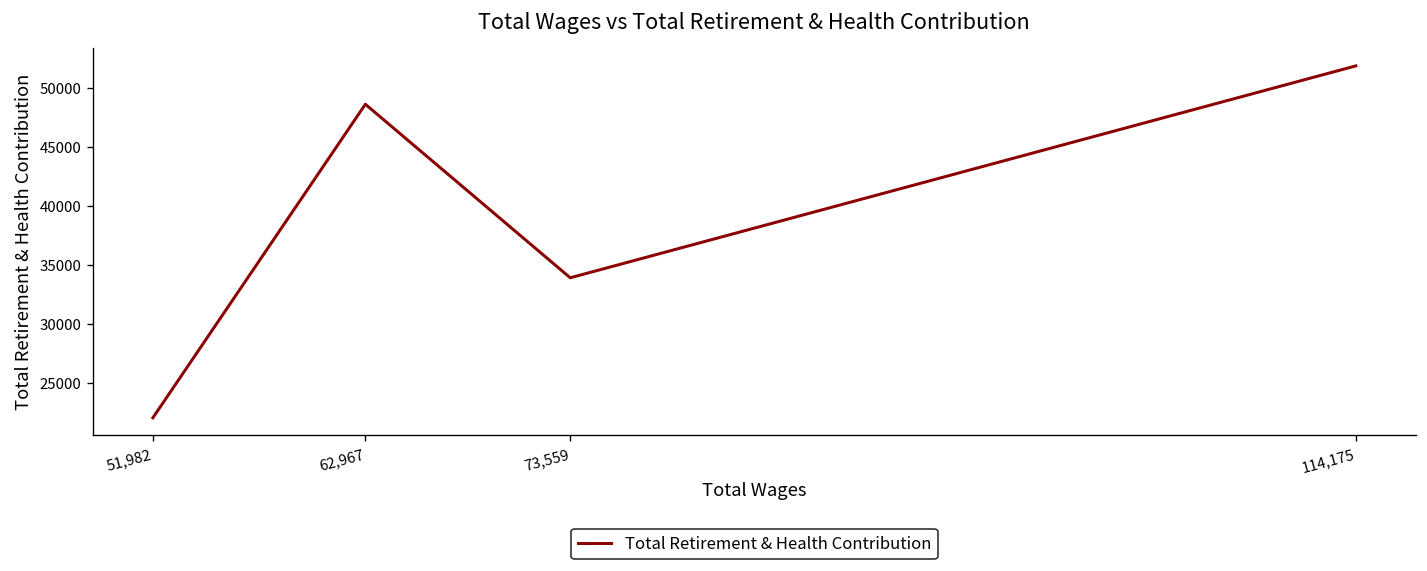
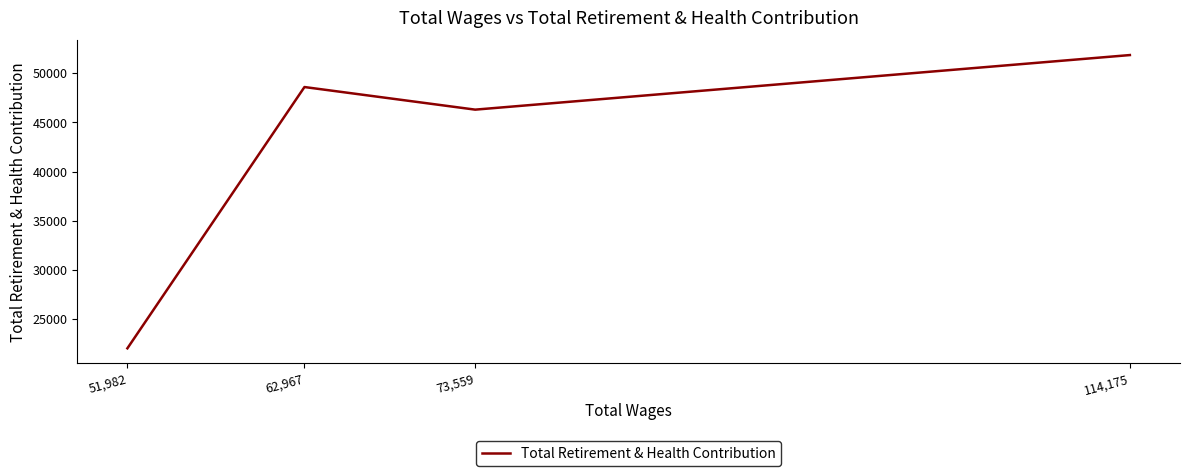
73,559: 34000 -> 46000
